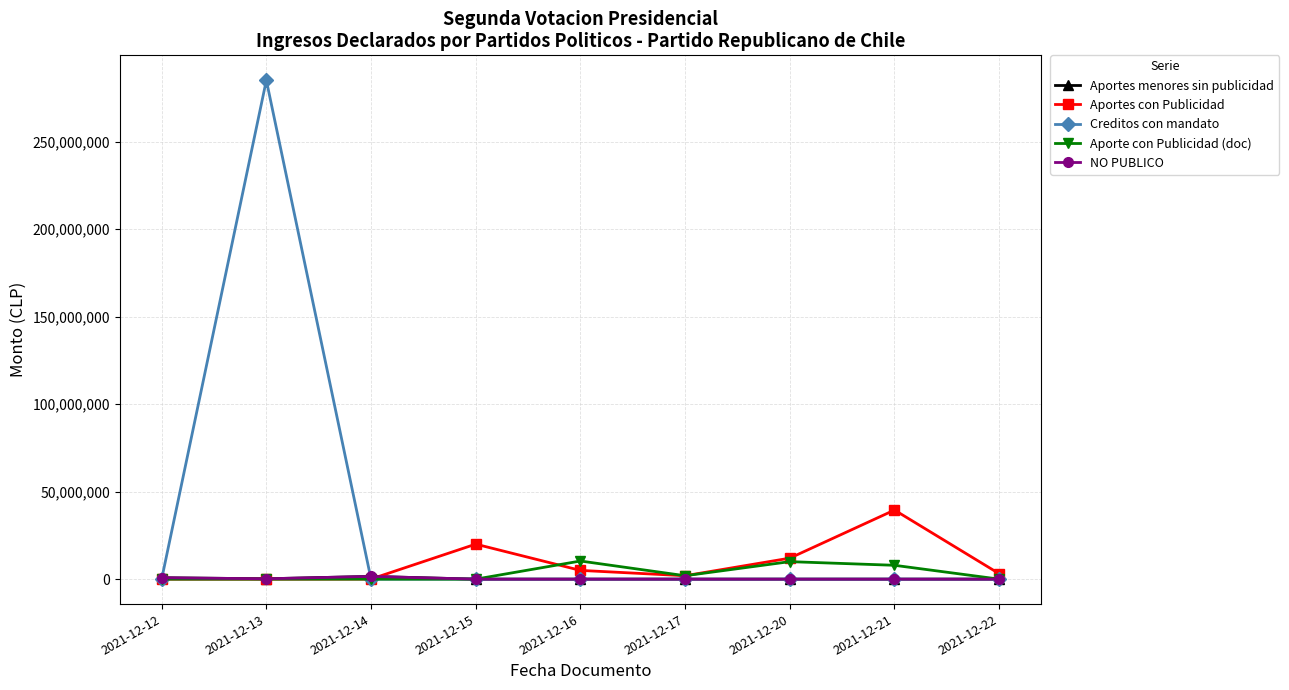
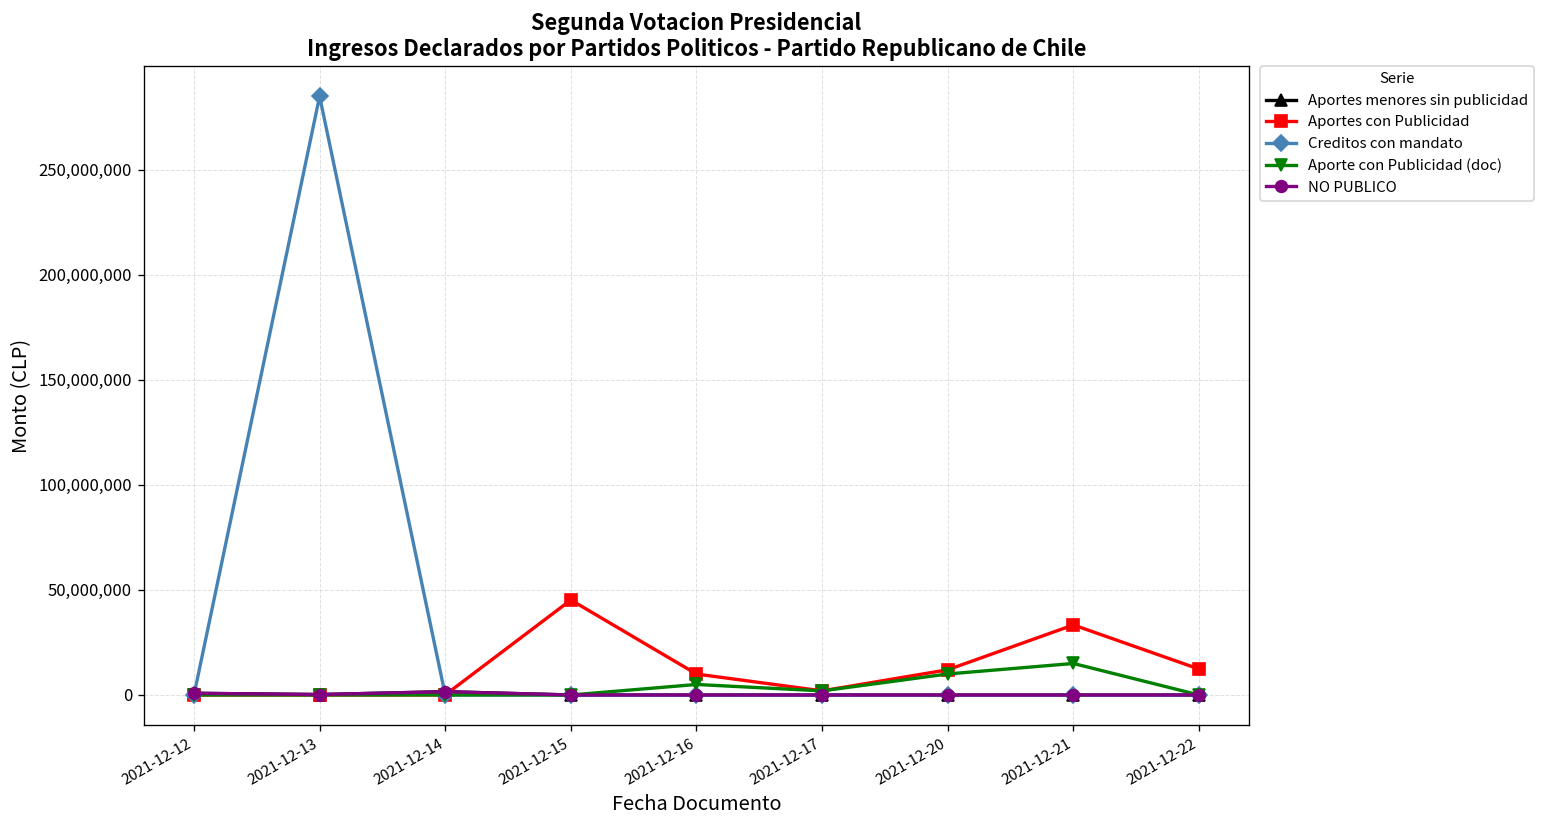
Aportes con Publicidad, 2021-12-15: 20,000,000 -> 45,000,000
Aportes con Publicidad, 2021-12-16: 5,000,000 -> 10,000,000
Aporte con Publicidad (doc), 2021-12-16: 10,000,000 -> 5,000,000
Aportes con Publicidad, 2021-12-21: 39,000,000 -> 33,000,000
Aporte con Publicidad (doc), 2021-12-21: 8,000,000 -> 15,000,000
Aportes con Publicidad, 2021-12-22: 3,000,000 -> 12,000,000
